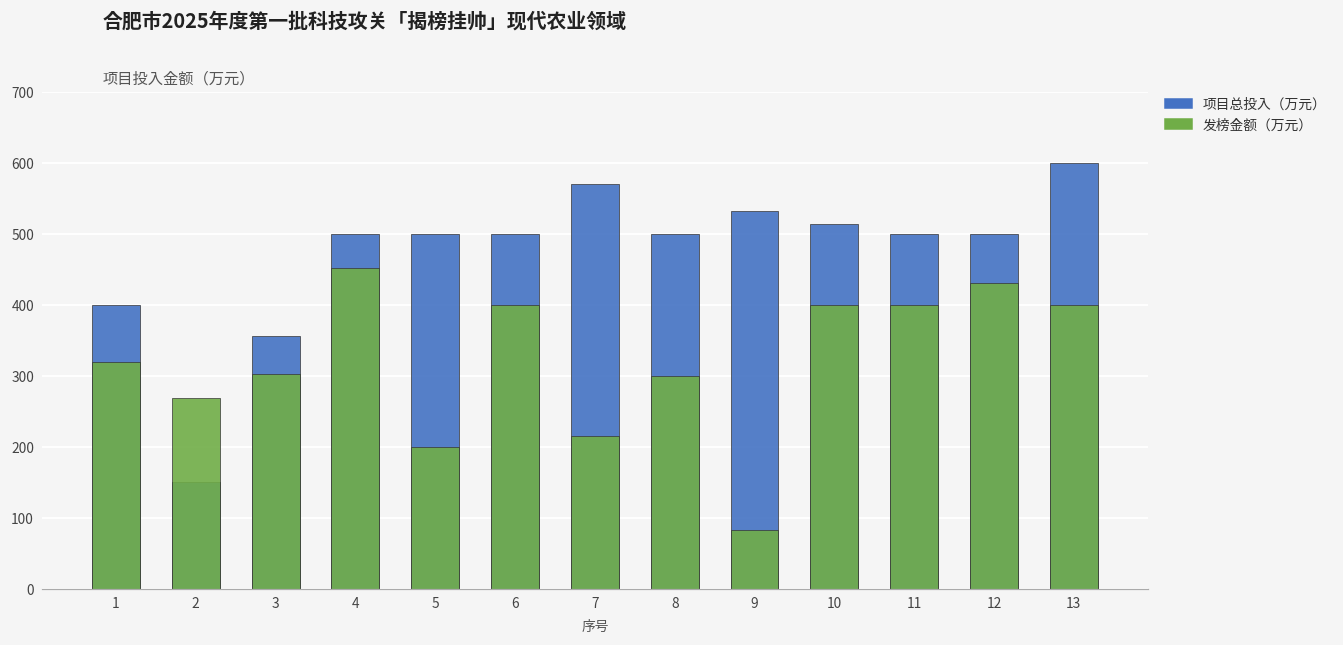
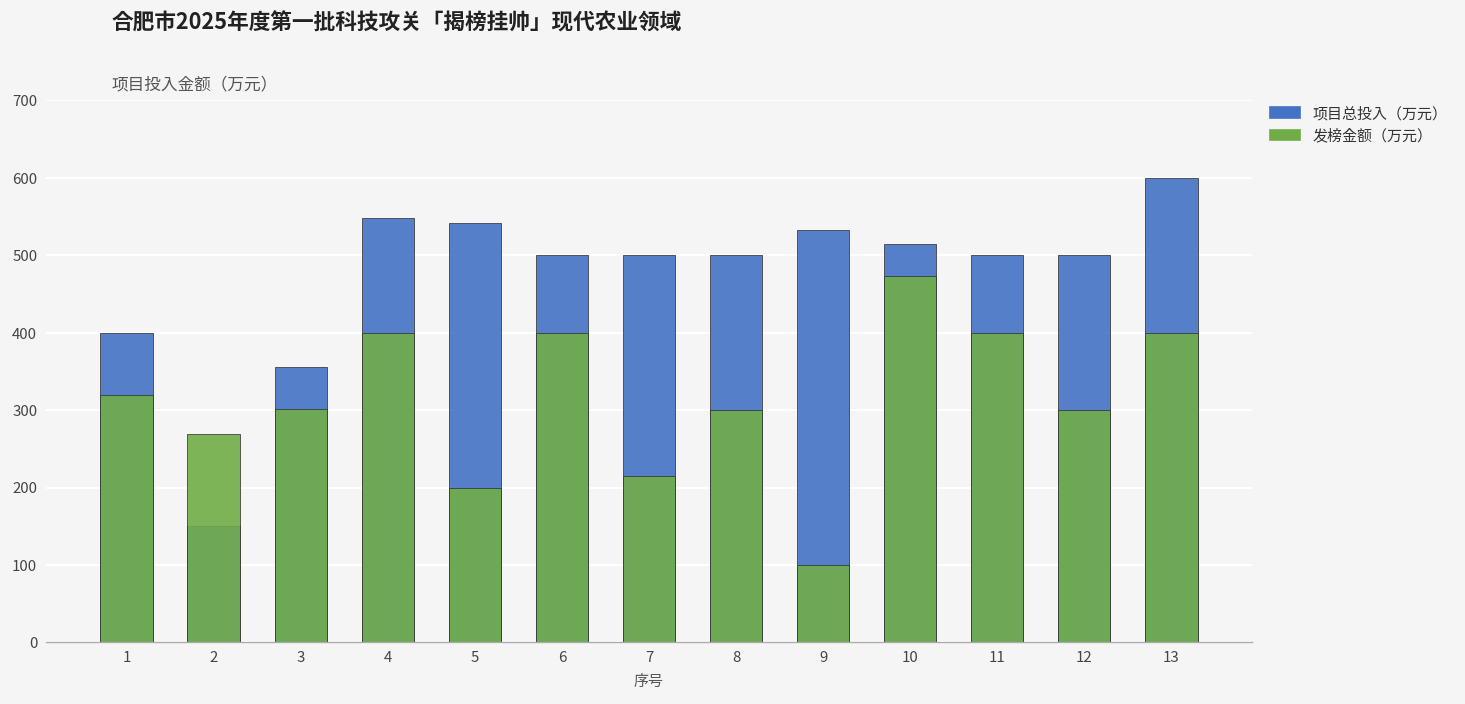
项目总投入（万元）, 4: 500 -> 550
发榜金额（万元）, 4: 450 -> 400
项目总投入（万元）, 5: 500 -> 540
项目总投入（万元）, 7: 570 -> 500
发榜金额（万元）, 9: 80 -> 100
发榜金额（万元）, 10: 400 -> 470
发榜金额（万元）, 12: 430 -> 300
